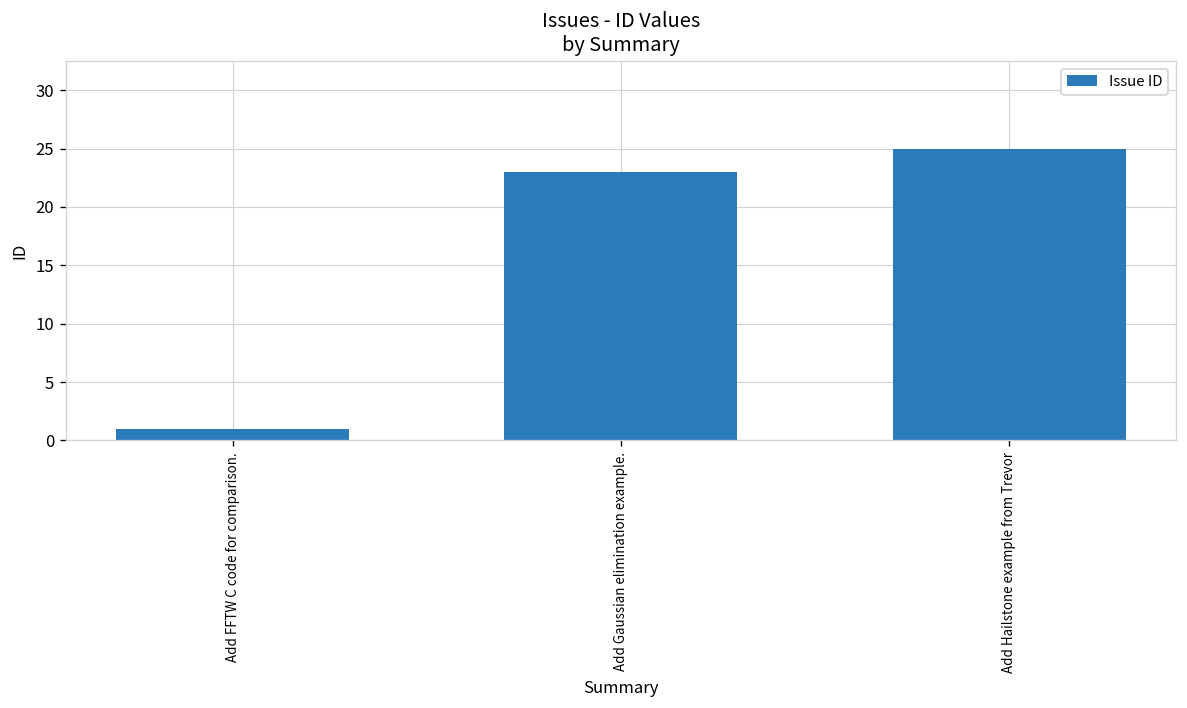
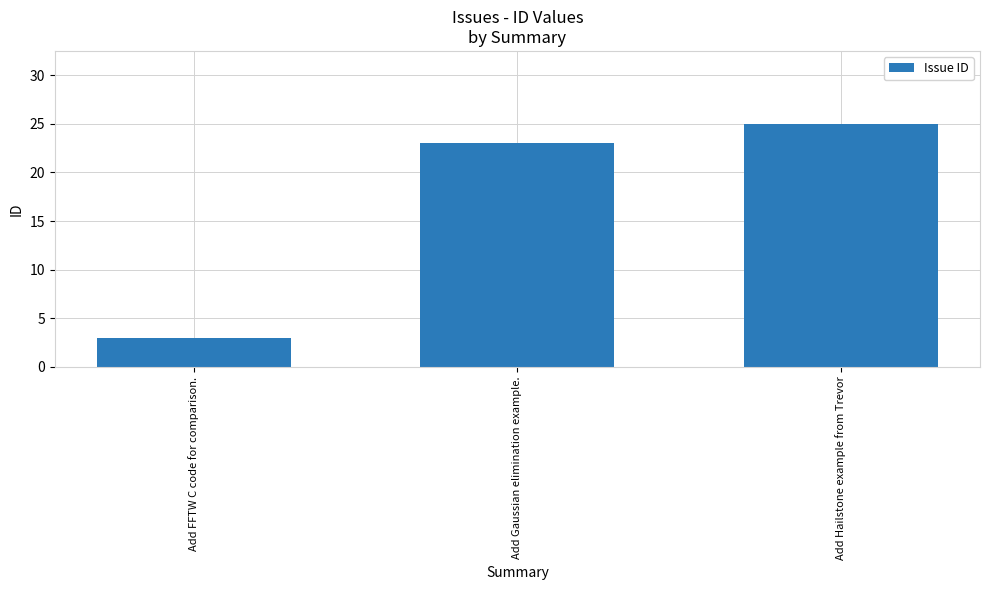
Add FFTW C code for comparison.: 1 -> 3
